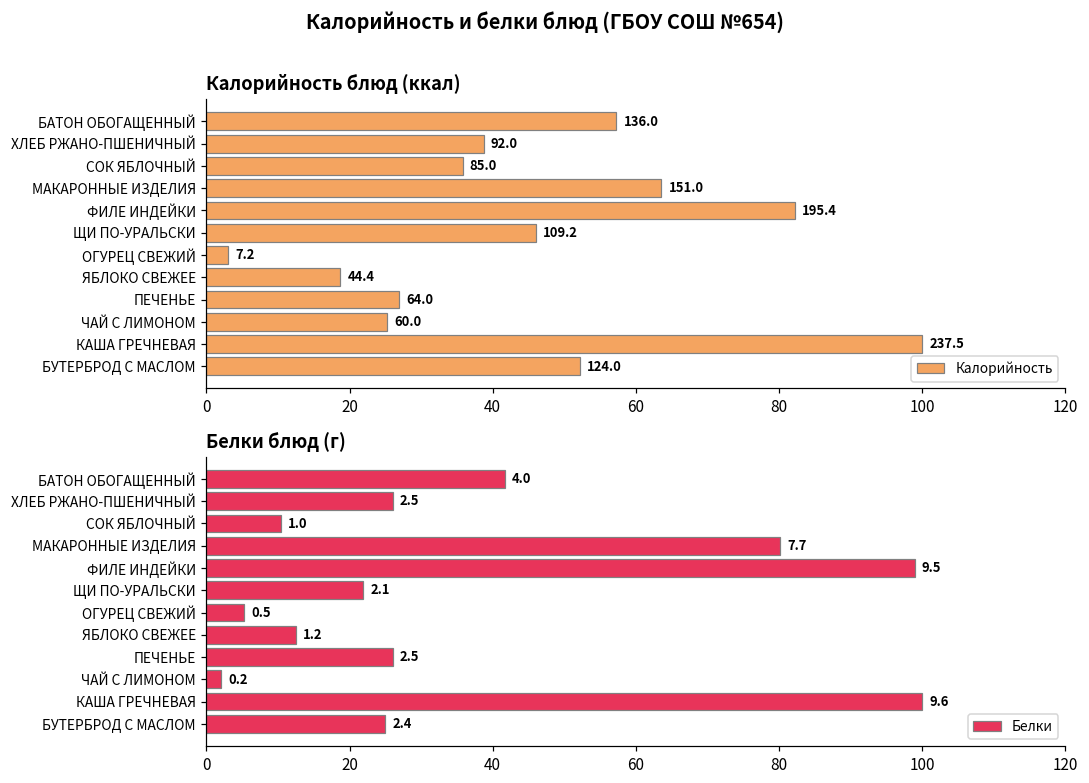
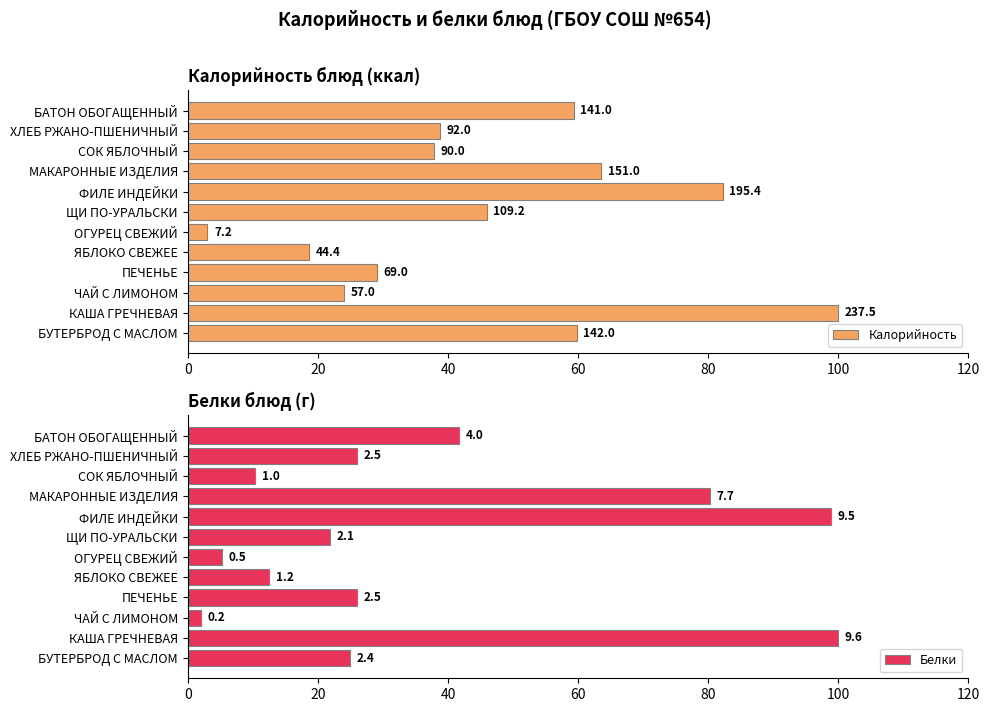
Калорийность блюд (ккал), БАТОН ОБОГАЩЕННЫЙ: 136.0 -> 141.0
Калорийность блюд (ккал), СОК ЯБЛОЧНЫЙ: 85.0 -> 90.0
Калорийность блюд (ккал), ПЕЧЕНЬЕ: 64.0 -> 69.0
Калорийность блюд (ккал), ЧАЙ С ЛИМОНОМ: 60.0 -> 57.0
Калорийность блюд (ккал), БУТЕРБРОД С МАСЛОМ: 124.0 -> 142.0
